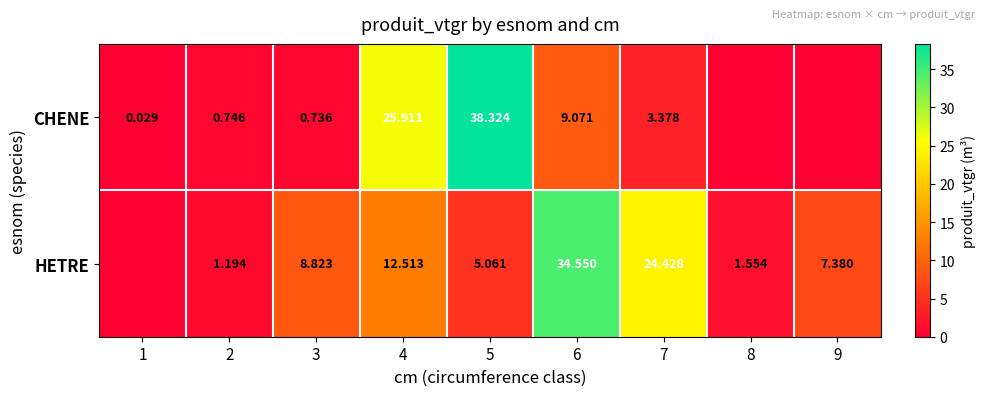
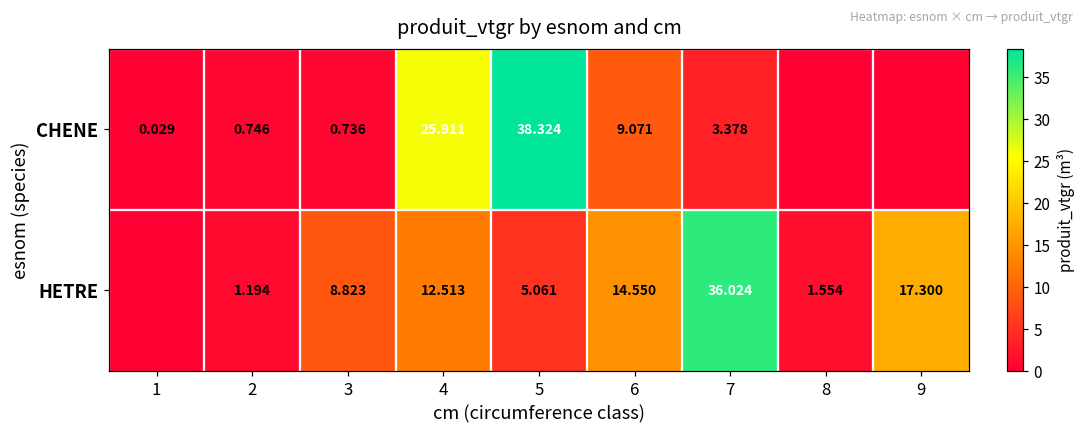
HETRE, 6: 34.550 -> 14.550
HETRE, 7: 24.428 -> 36.024
HETRE, 9: 7.380 -> 17.300
